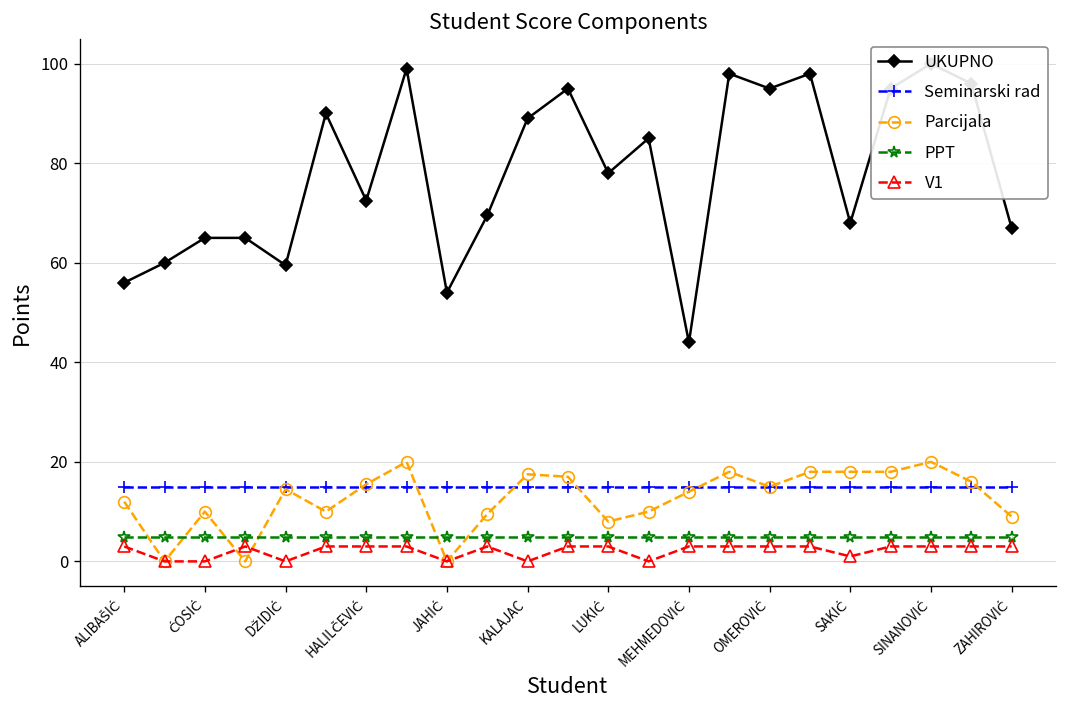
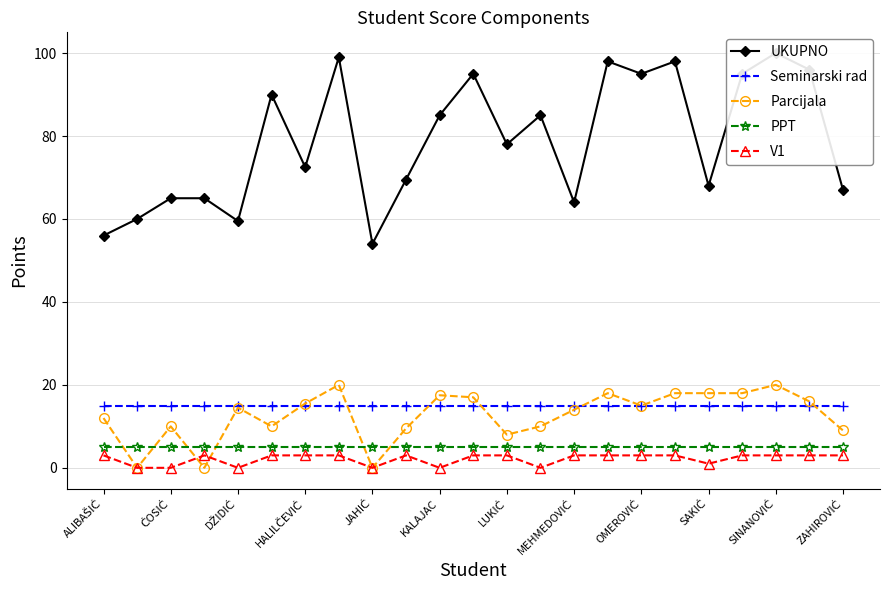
UKUPNO, KALAJAC: 89 -> 85
UKUPNO, MEHMEDOVIĆ: 44 -> 64
